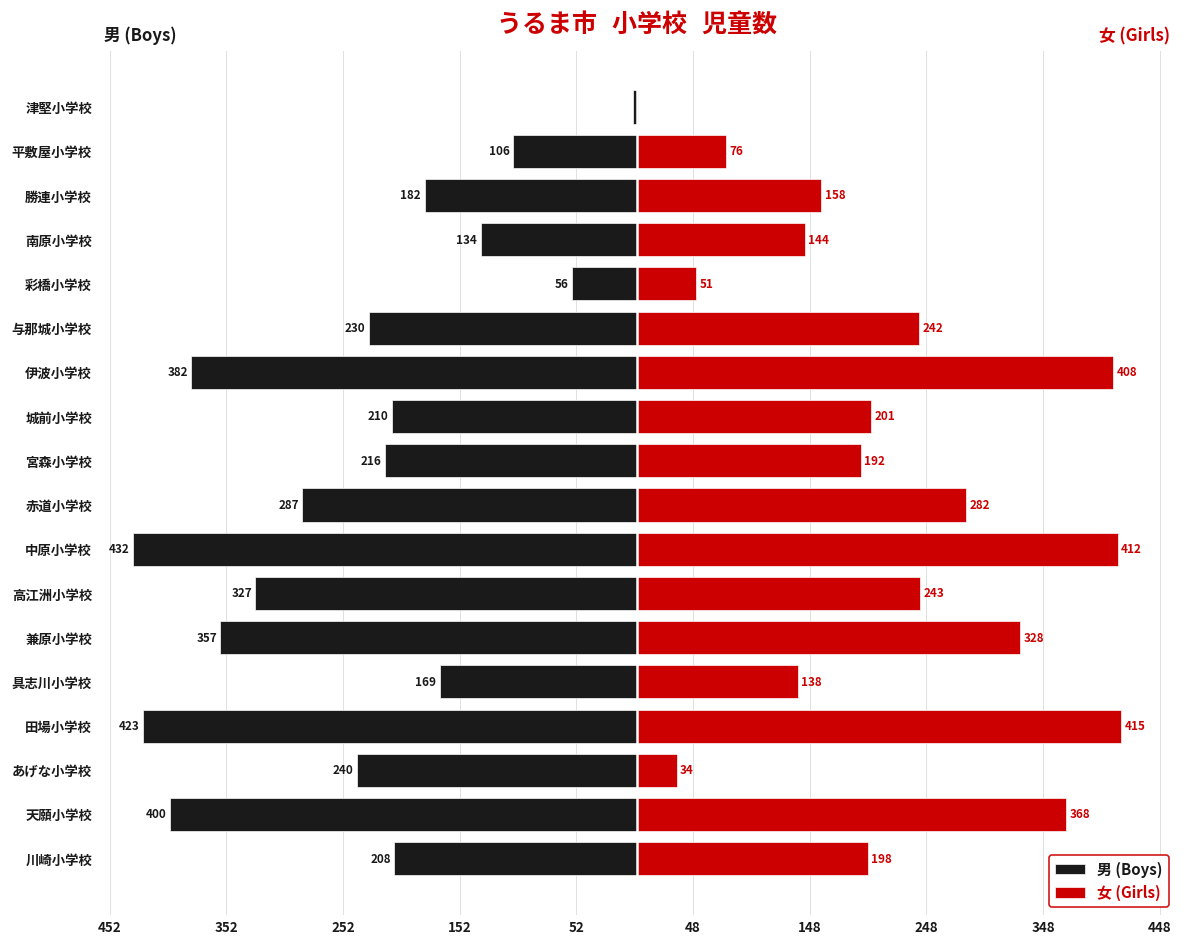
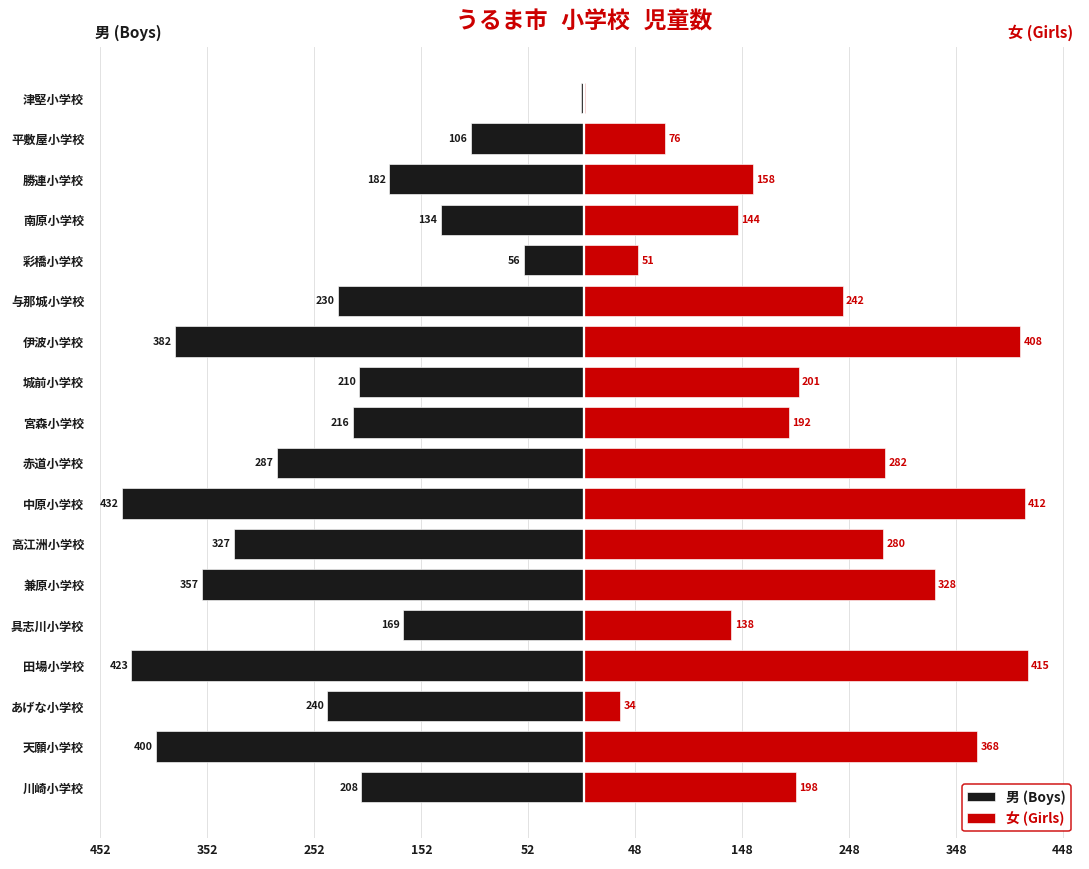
女 (Girls), 高江洲小学校: 243 -> 280
